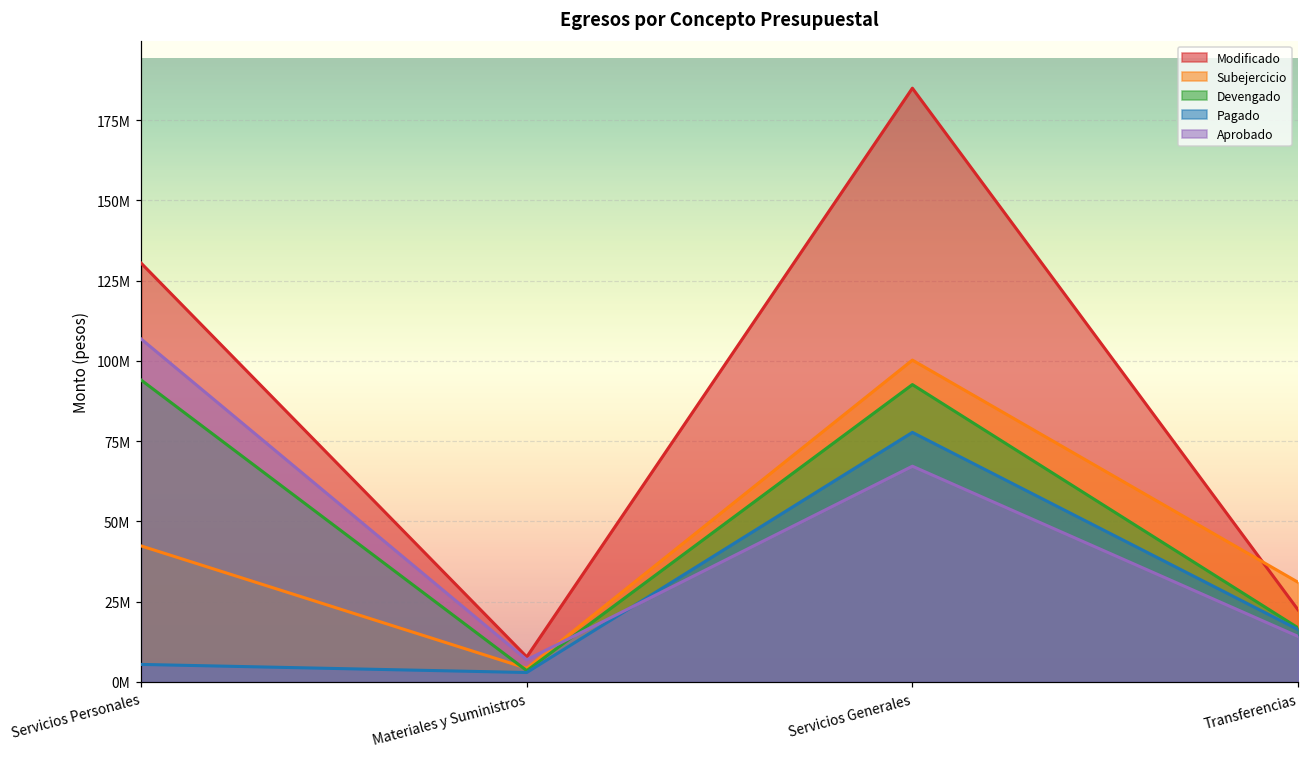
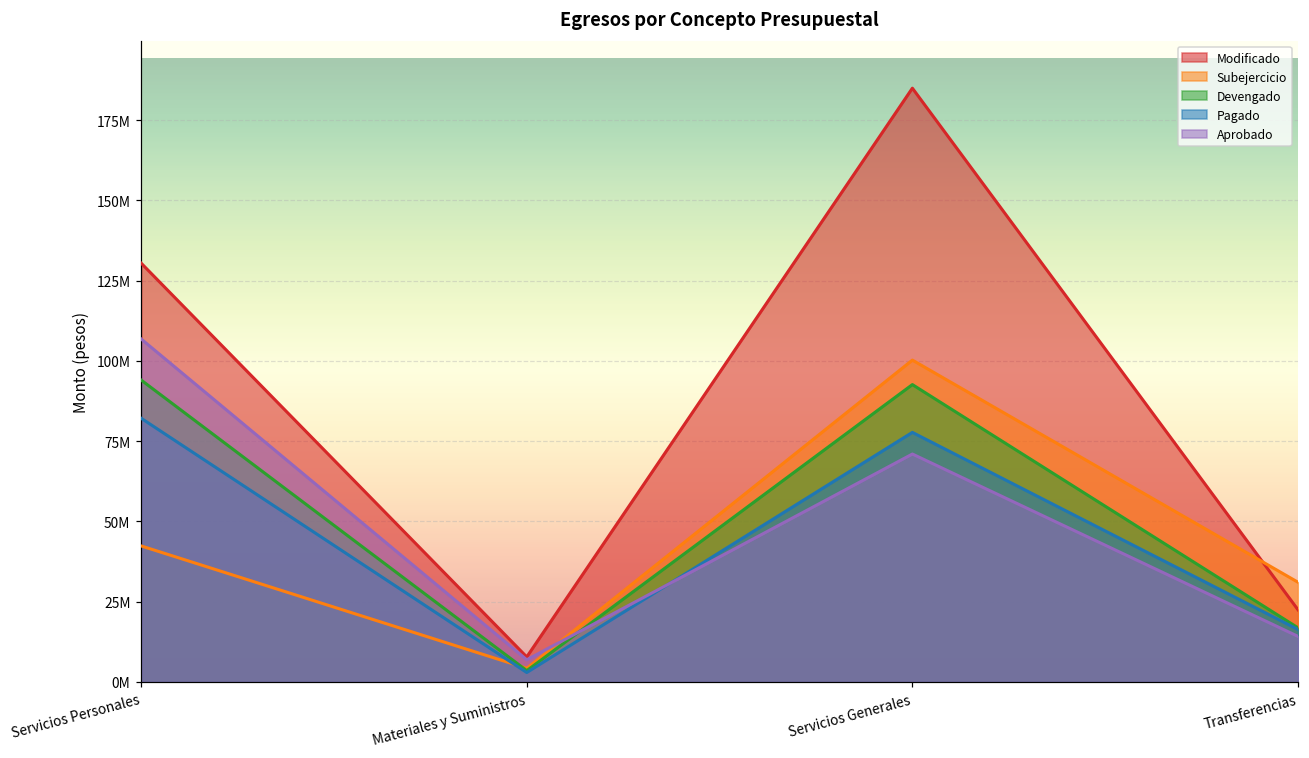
Pagado, Servicios Personales: 5000000 -> 82000000
Aprobado, Servicios Generales: 67000000 -> 71000000
